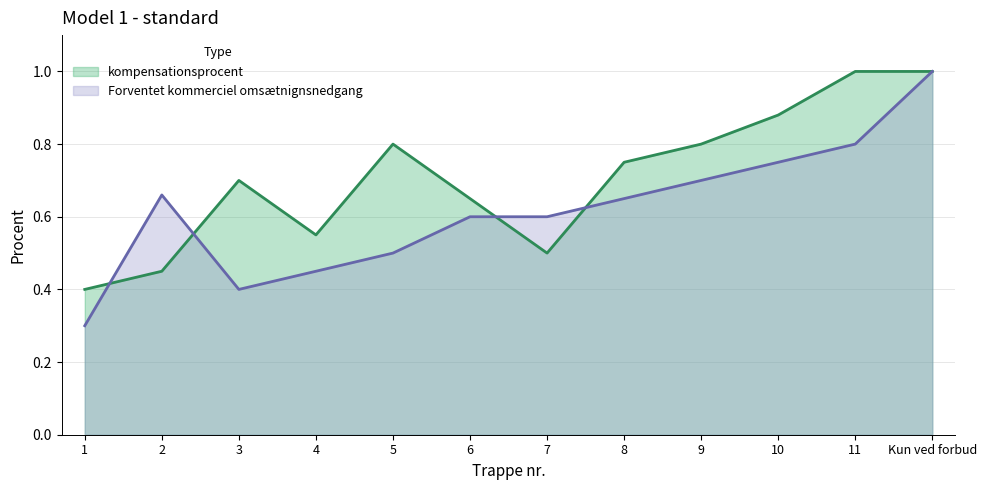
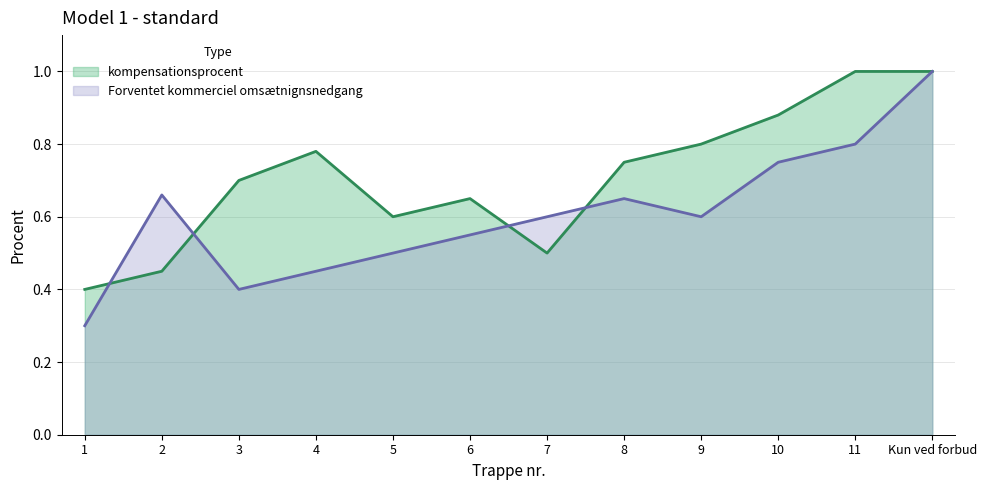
kompensationsprocent, 4: 0.55 -> 0.78
kompensationsprocent, 5: 0.8 -> 0.6
Forventet kommerciel omsætnignsnedgang, 6: 0.60 -> 0.55
Forventet kommerciel omsætnignsnedgang, 9: 0.7 -> 0.6
